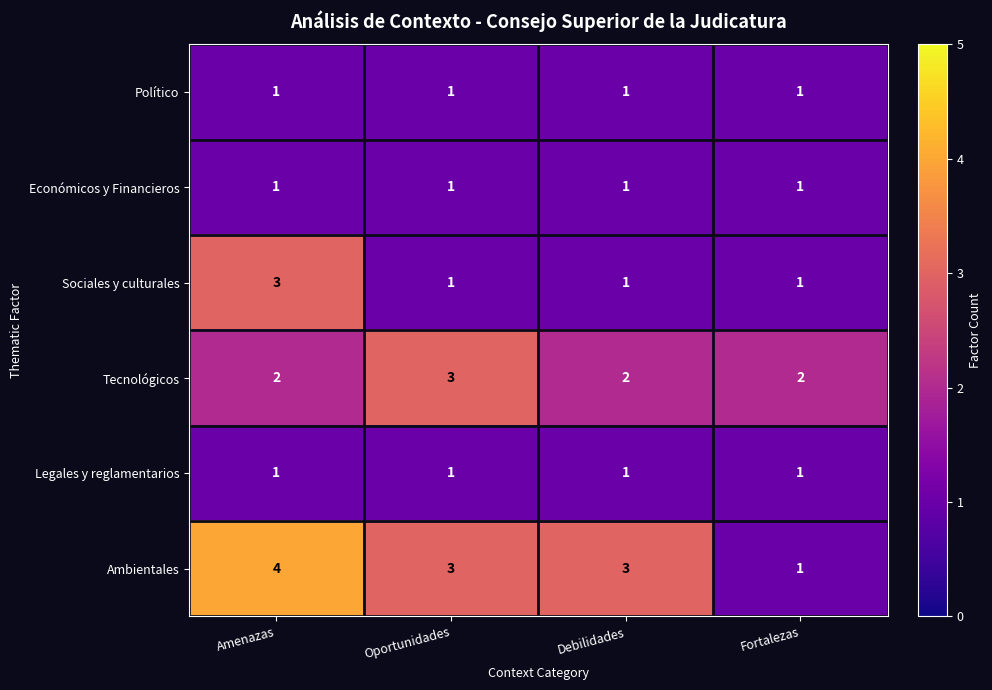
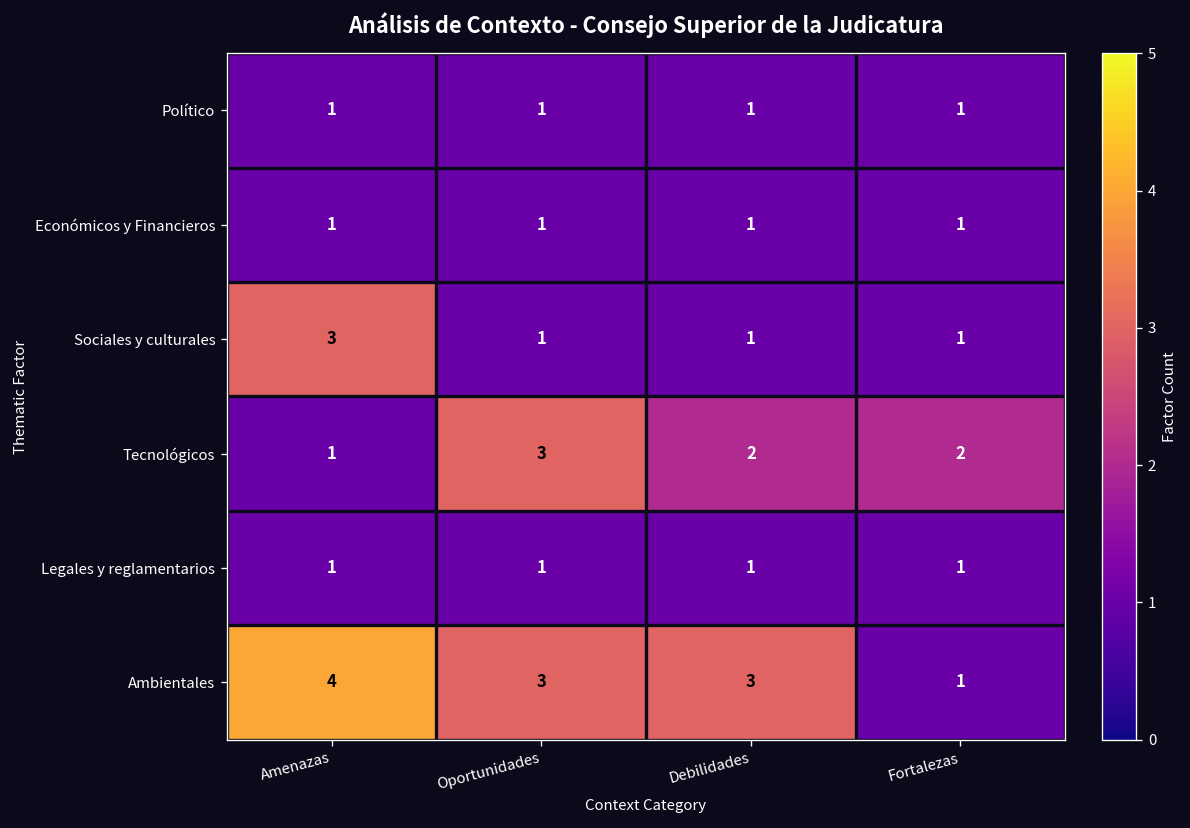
Tecnológicos, Amenazas: 2 -> 1
